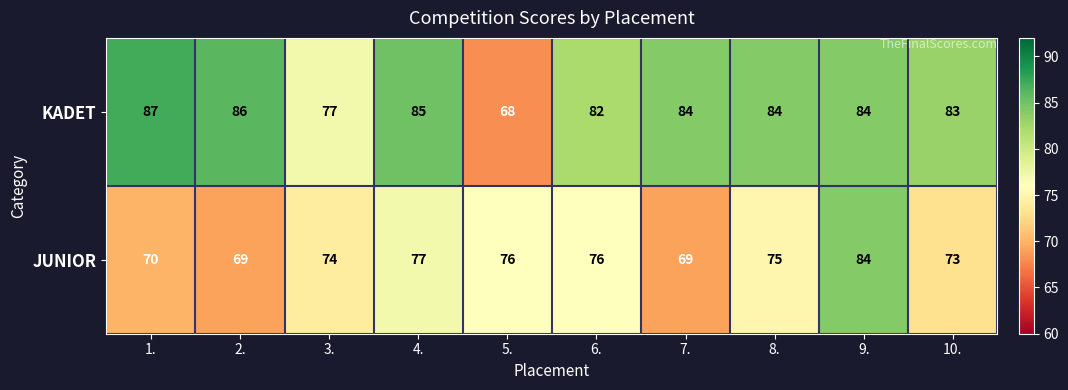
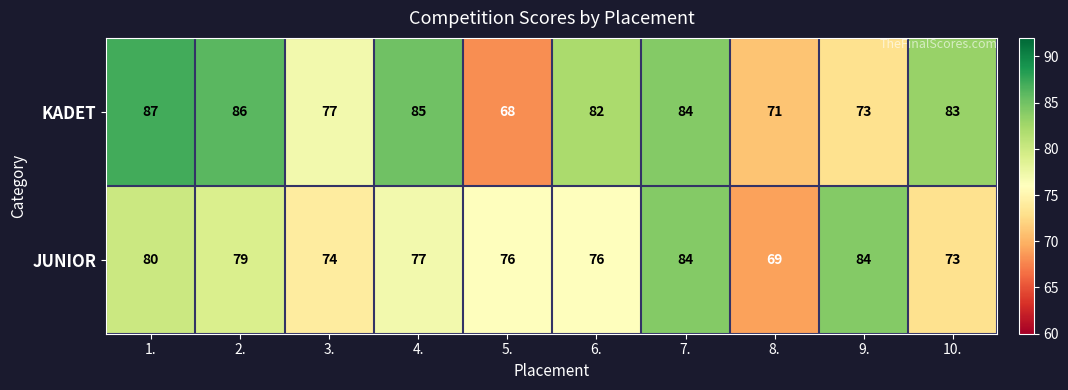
KADET, 8.: 84 -> 71
KADET, 9.: 84 -> 73
JUNIOR, 1.: 70 -> 80
JUNIOR, 2.: 69 -> 79
JUNIOR, 7.: 69 -> 84
JUNIOR, 8.: 75 -> 69
